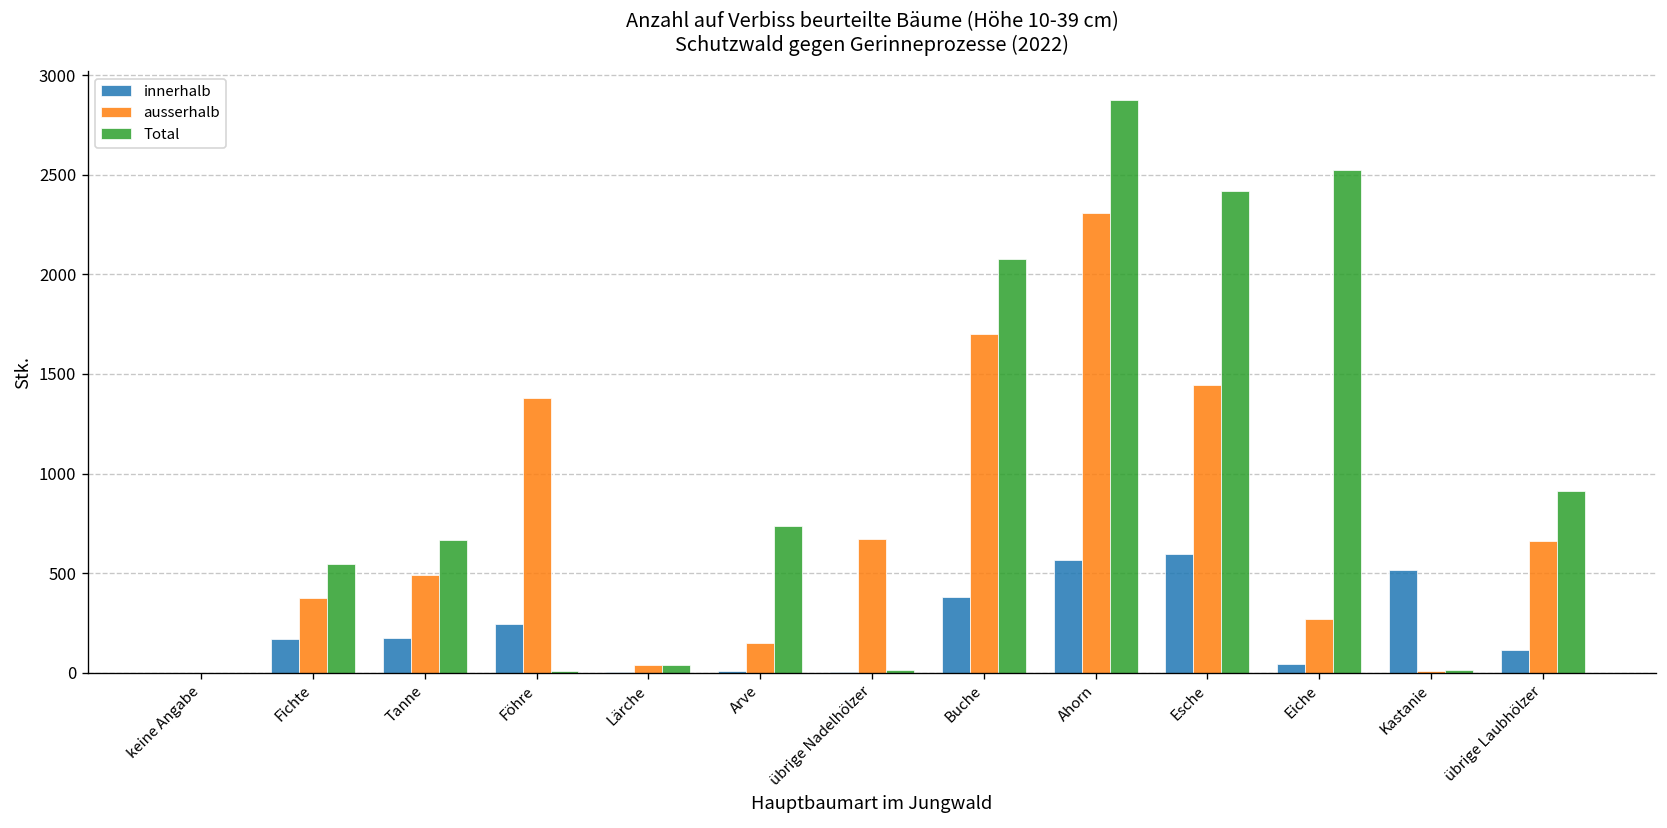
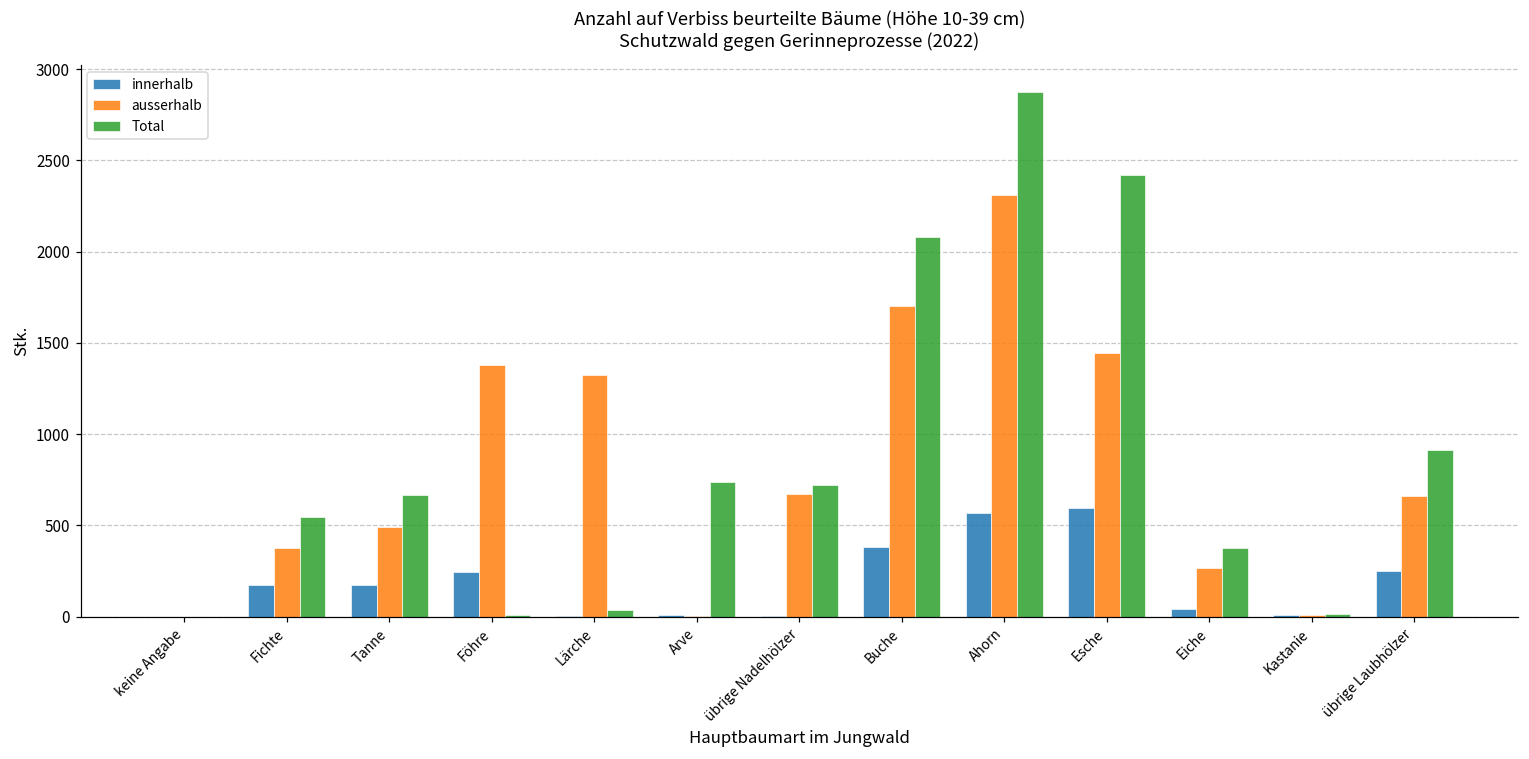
ausserhalb, Lärche: 40 -> 1320
ausserhalb, Arve: 150 -> 0
Total, übrige Nadelhölzer: 10 -> 720
Total, Eiche: 2520 -> 370
innerhalb, Kastanie: 520 -> 10
innerhalb, übrige Laubhölzer: 120 -> 250
